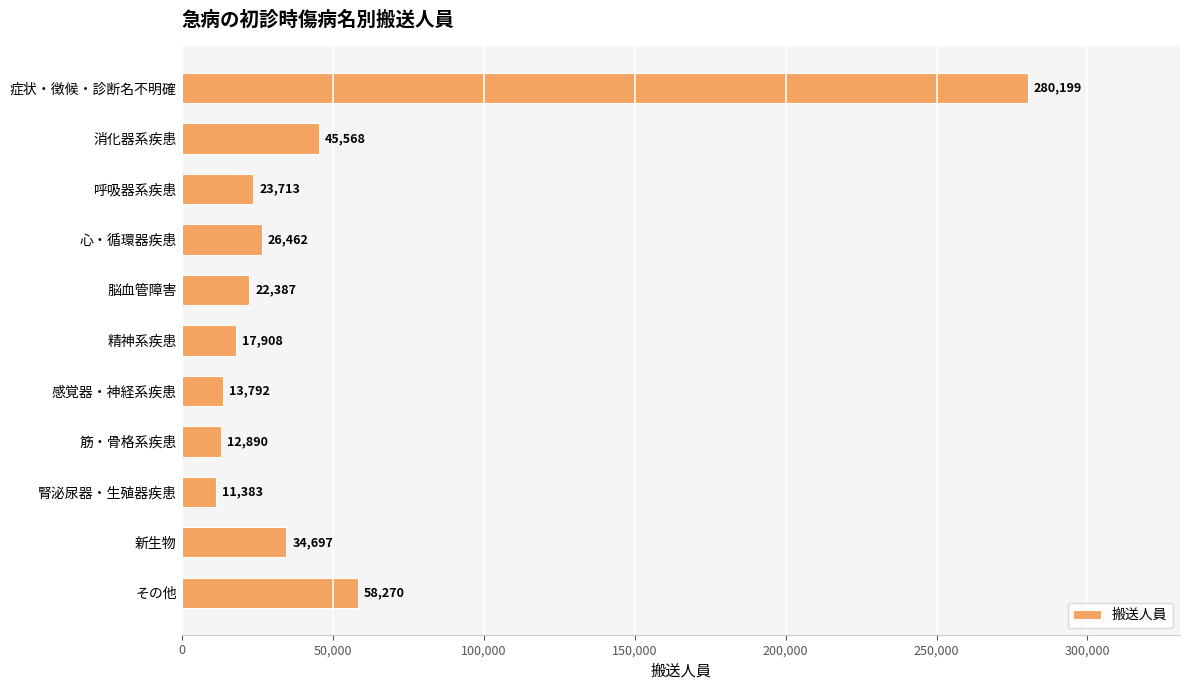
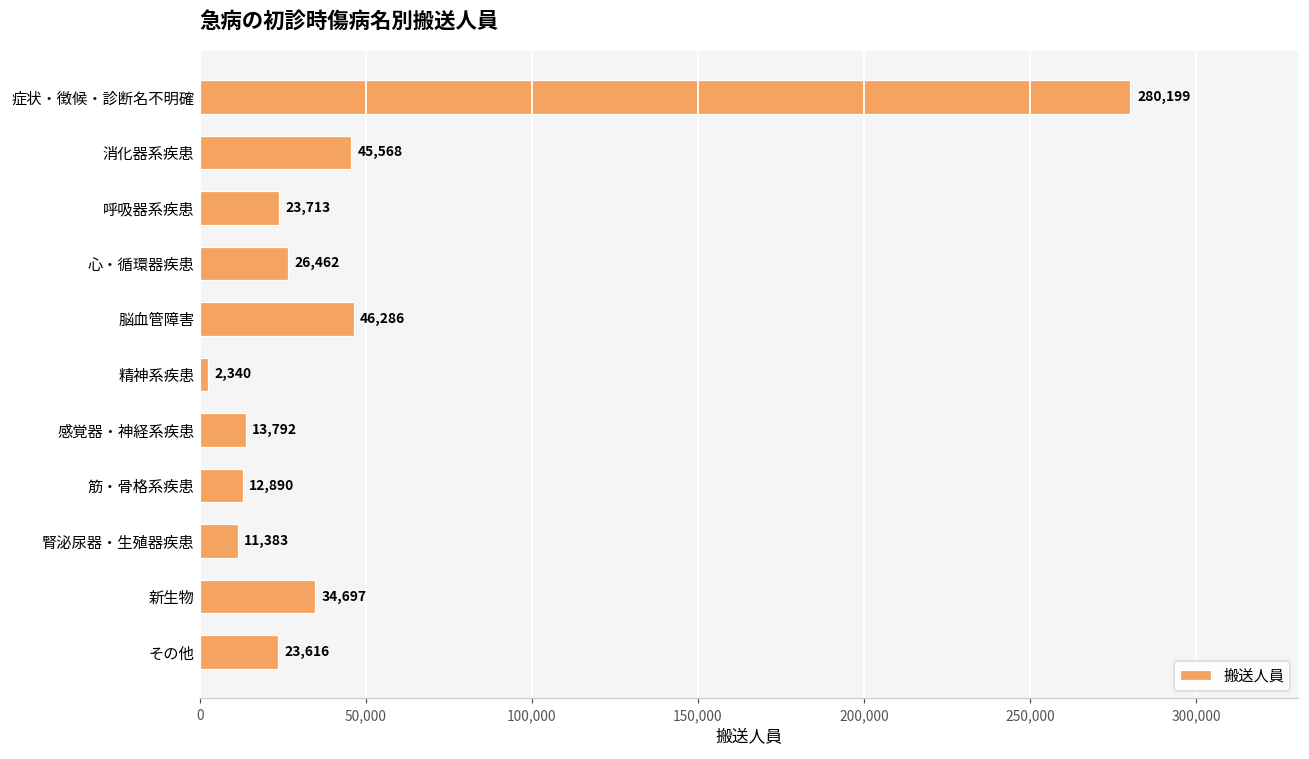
脳血管障害: 22,387 -> 46,286
精神系疾患: 17,908 -> 2,340
その他: 58,270 -> 23,616
